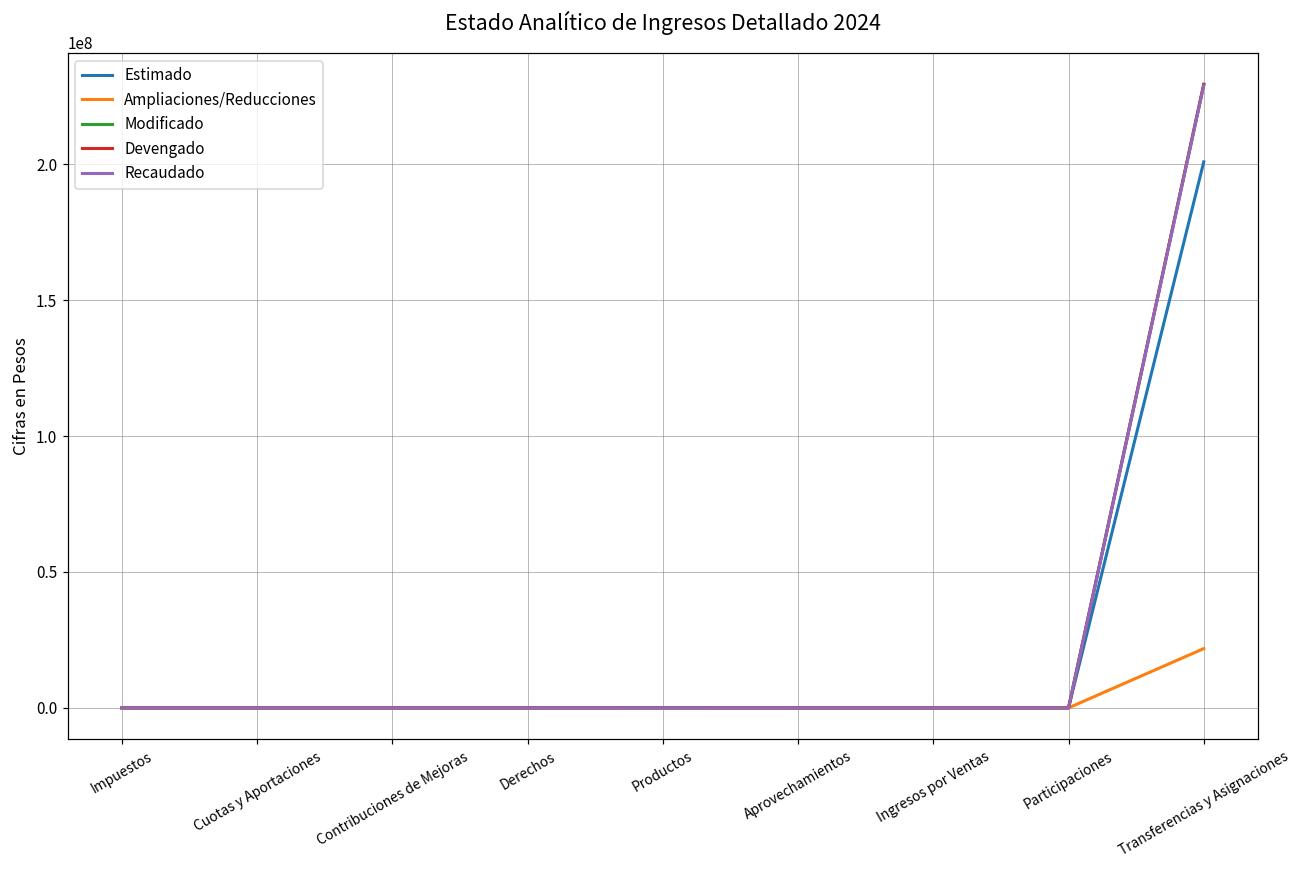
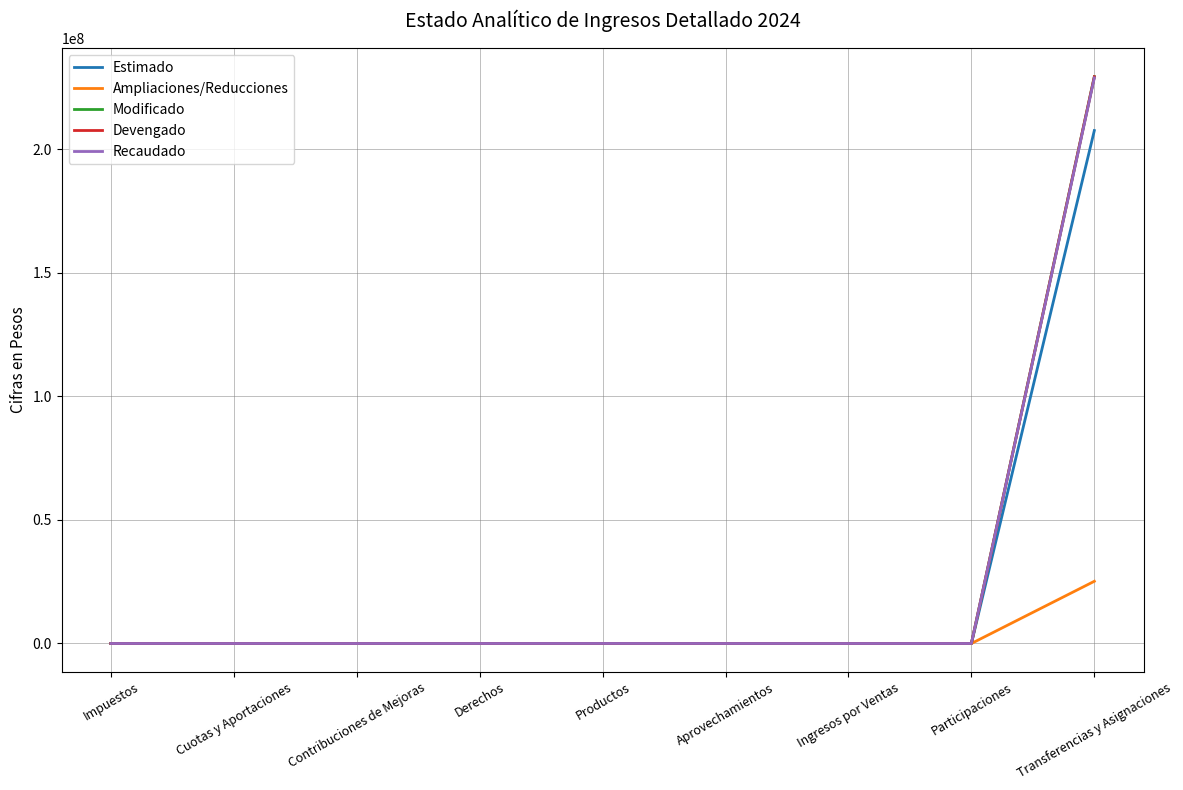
Estimado, Transferencias y Asignaciones: 201000000 -> 208000000
Ampliaciones/Reducciones, Transferencias y Asignaciones: 22000000 -> 25000000
